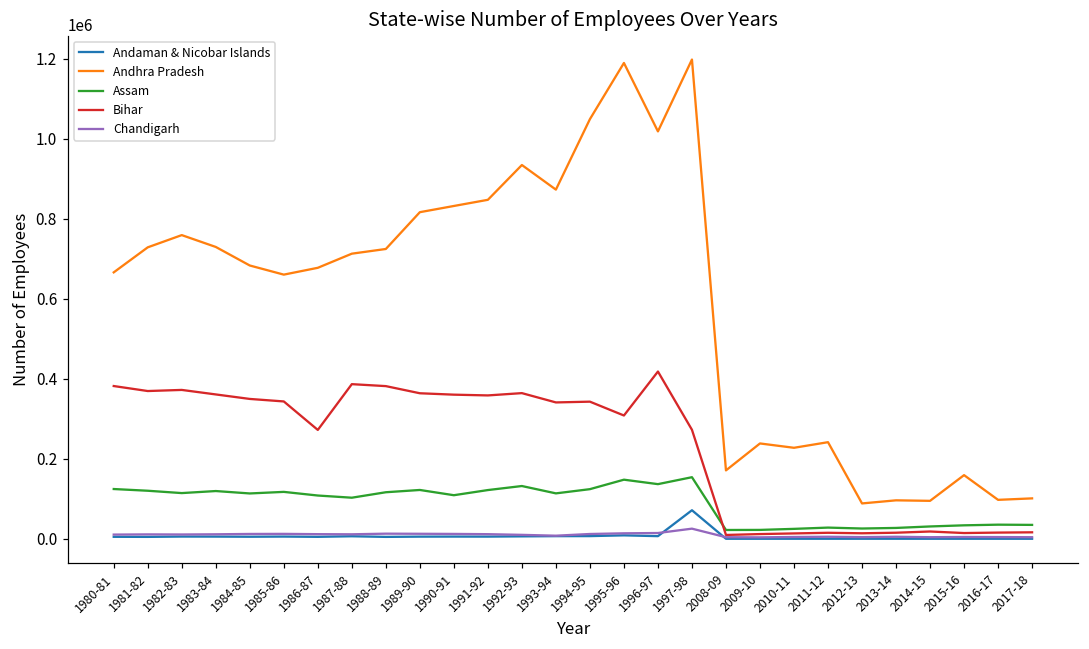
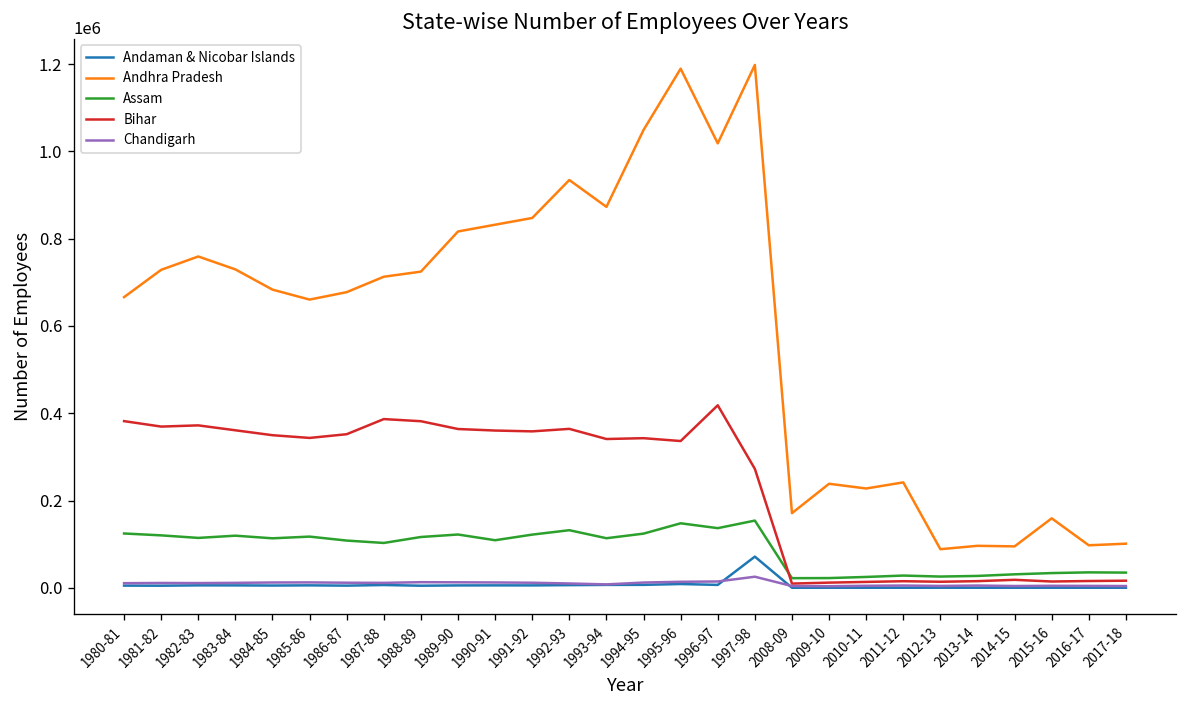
Bihar, 1986-87: 270000 -> 350000
Bihar, 1995-96: 310000 -> 340000
